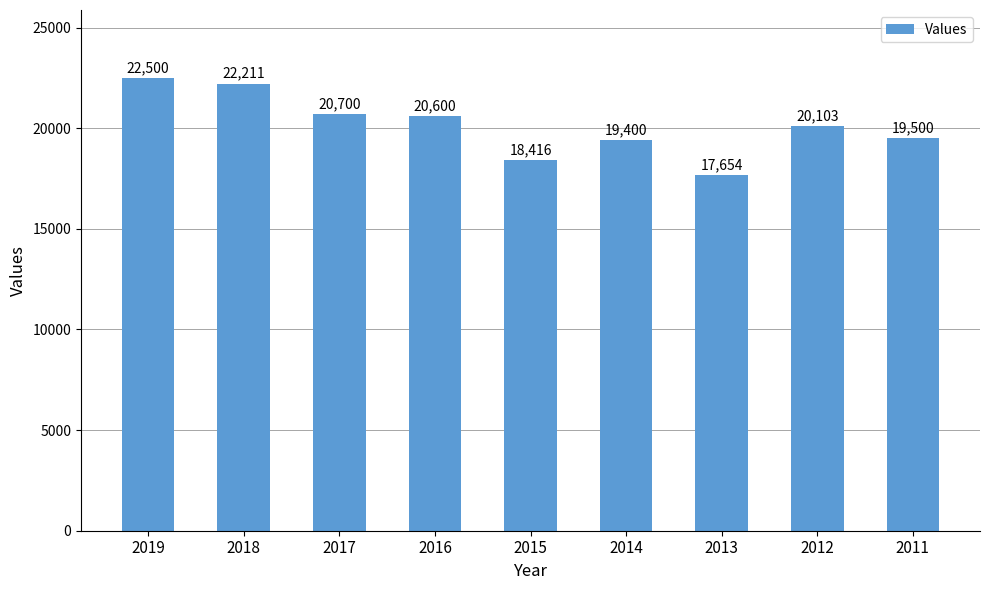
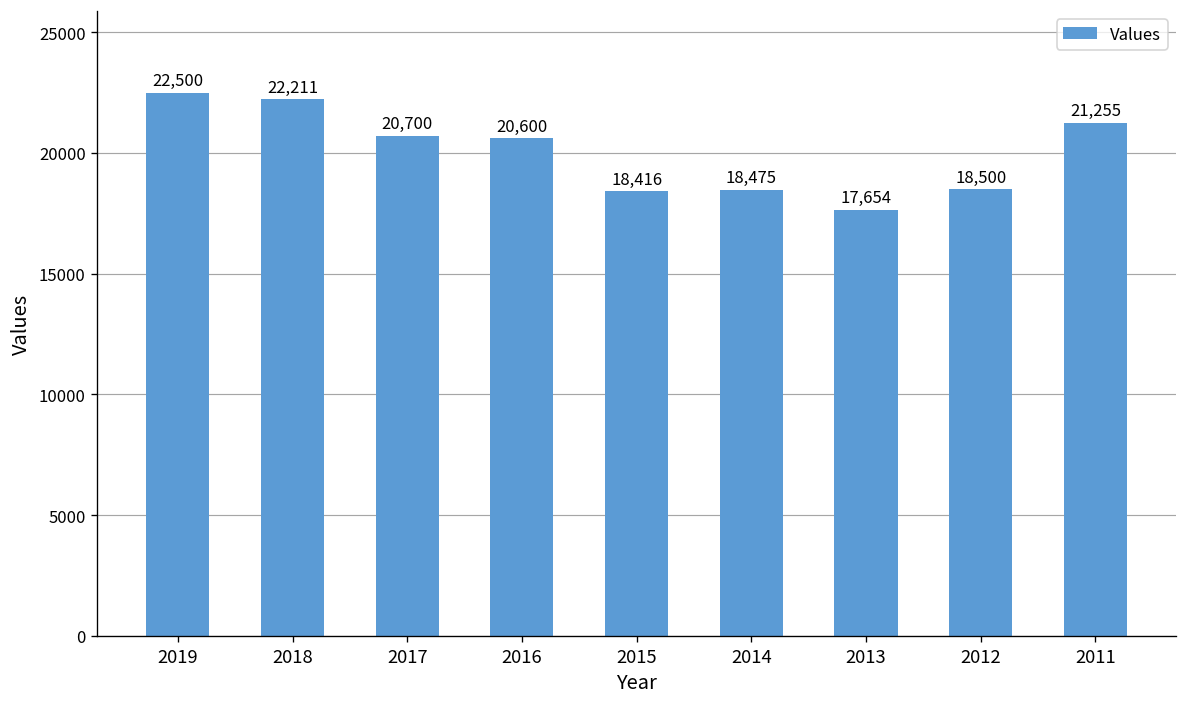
2014: 19,400 -> 18,475
2012: 20,103 -> 18,500
2011: 19,500 -> 21,255
